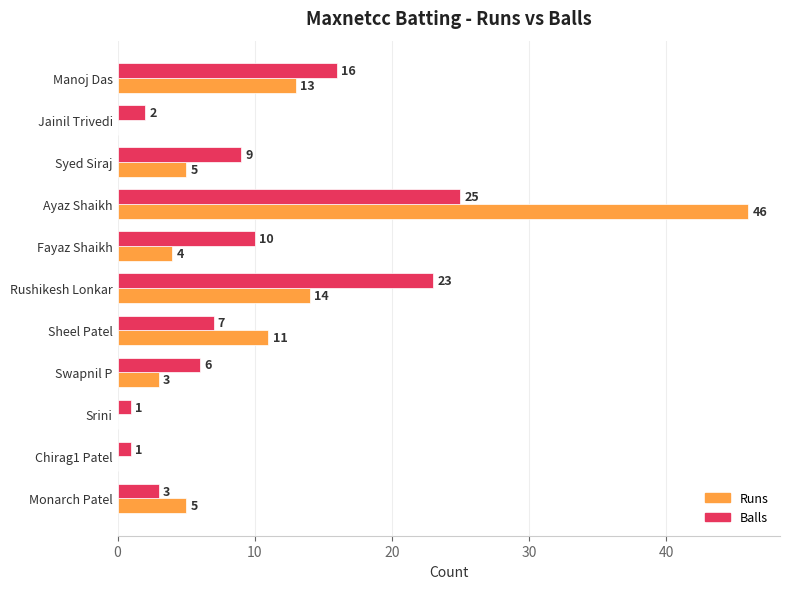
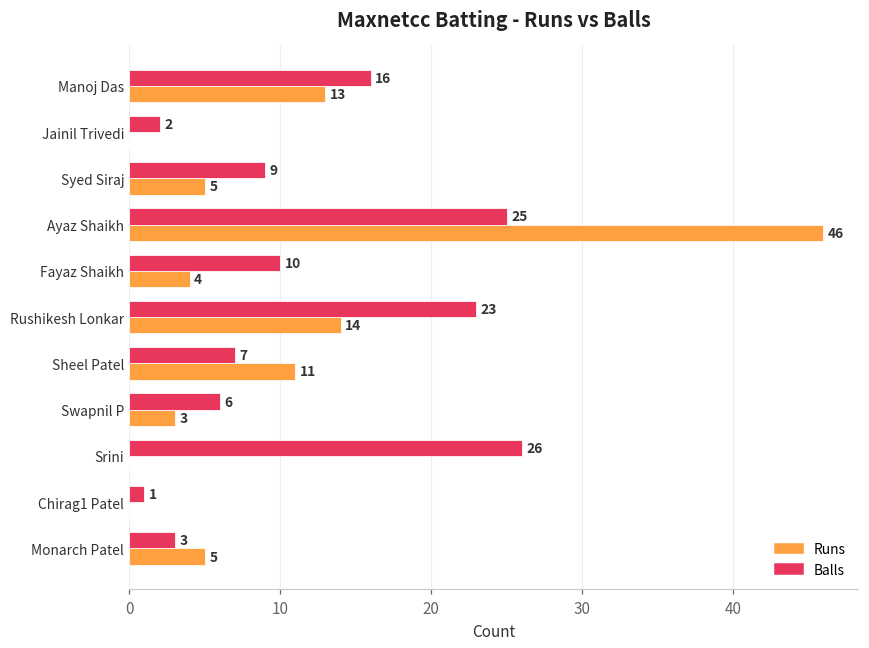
Balls, Srini: 1 -> 26
